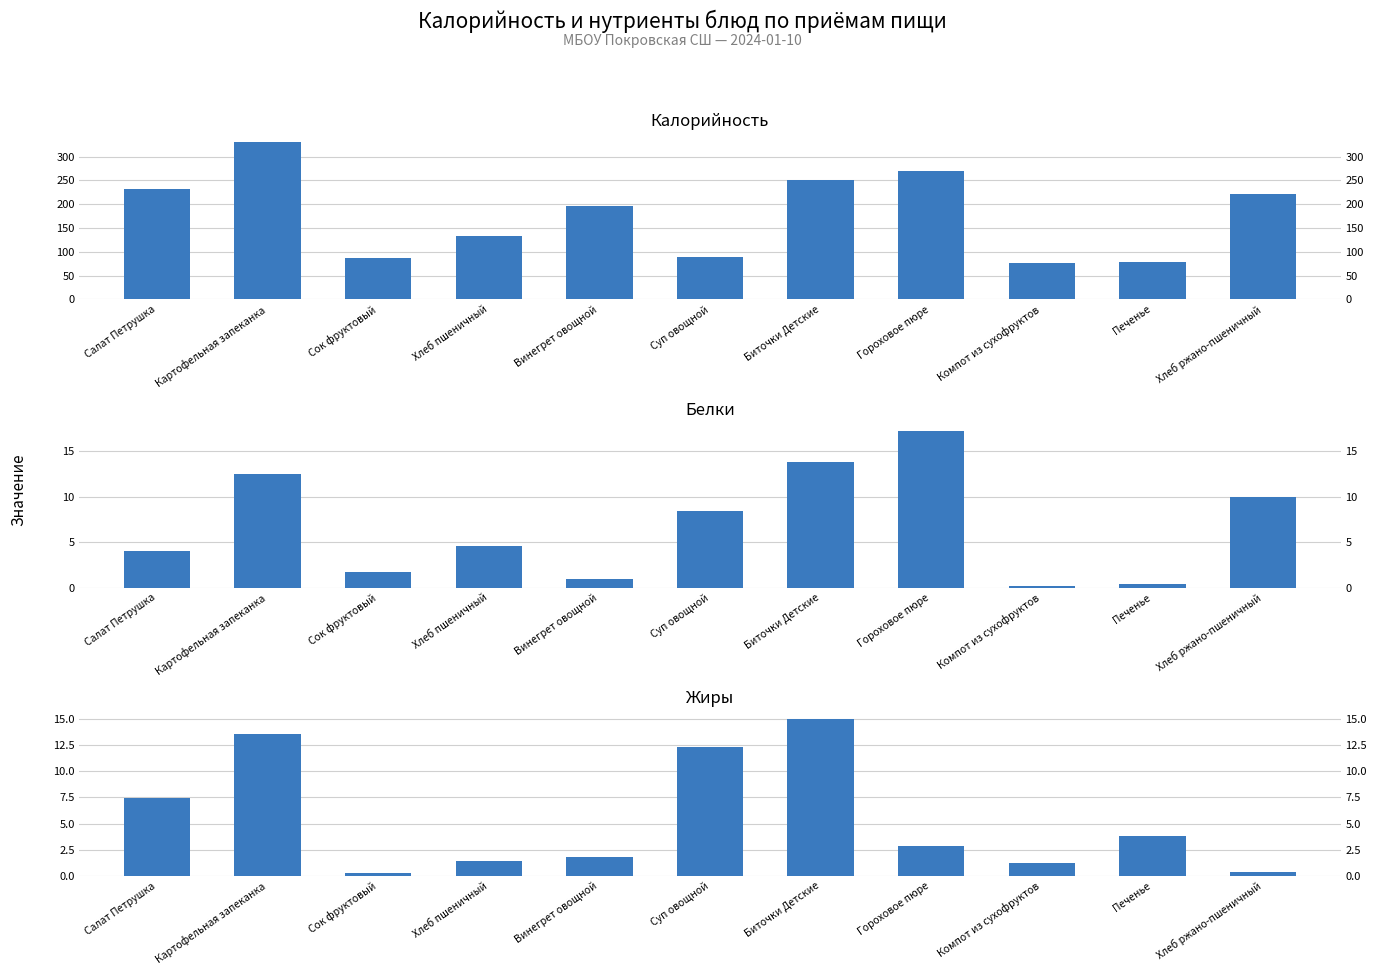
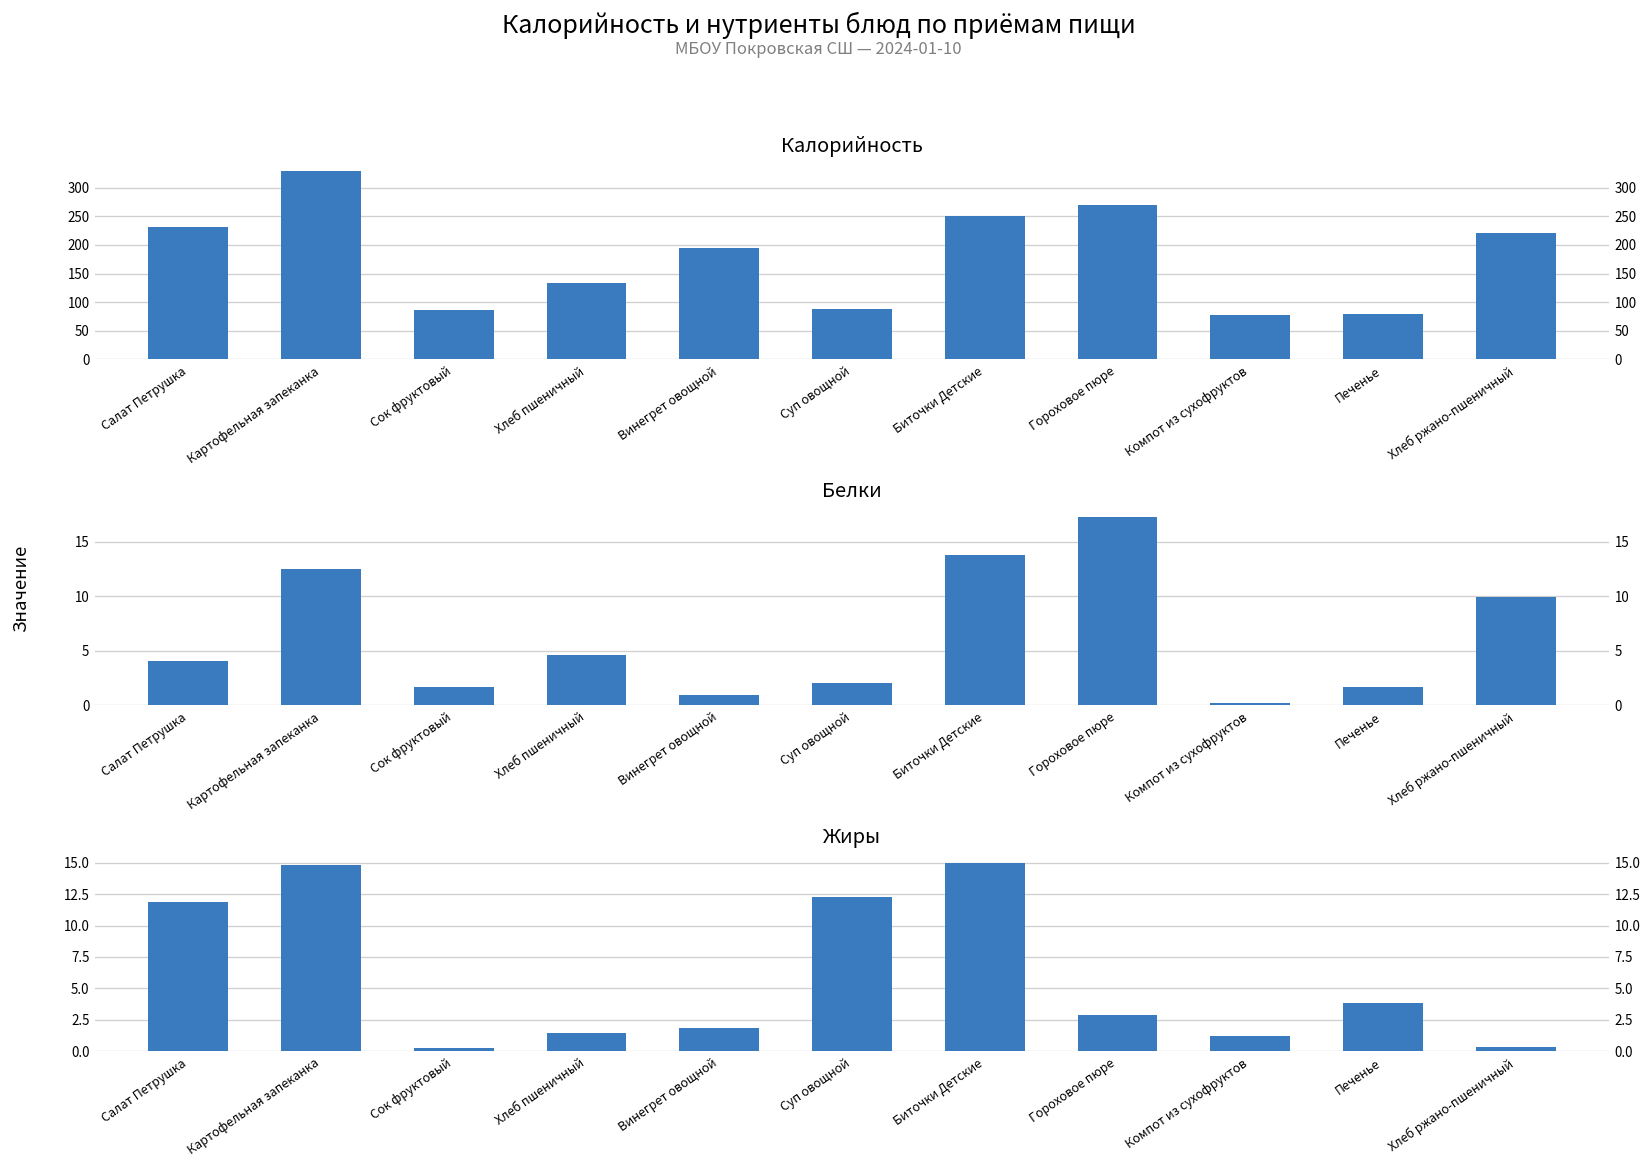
Белки, Суп овощной: 8 -> 2
Белки, Печенье: 0 -> 2
Жиры, Салат Петрушка: 7.5 -> 11.9
Жиры, Картофельная запеканка: 13.6 -> 14.8
